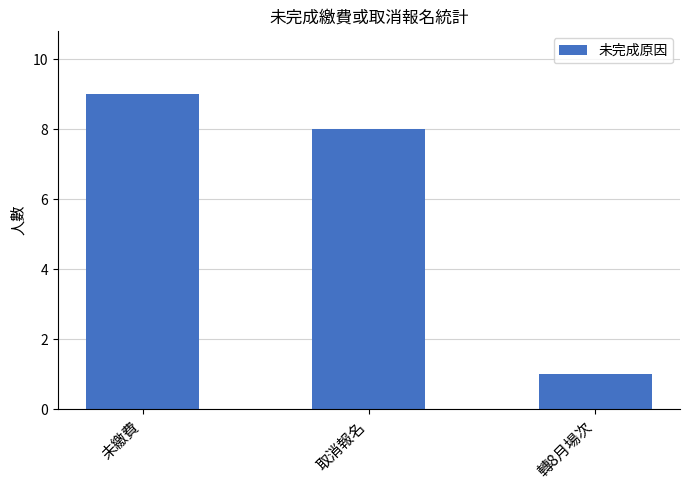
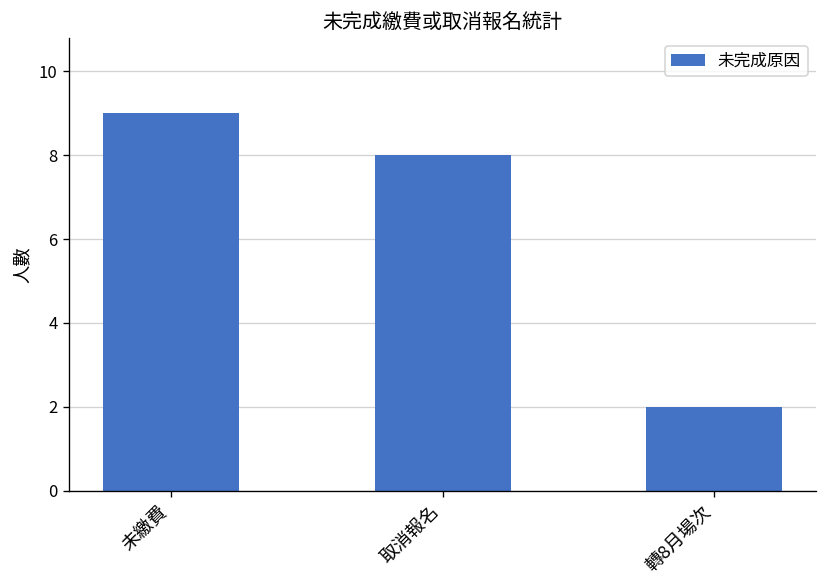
轉8月場次: 1 -> 2
